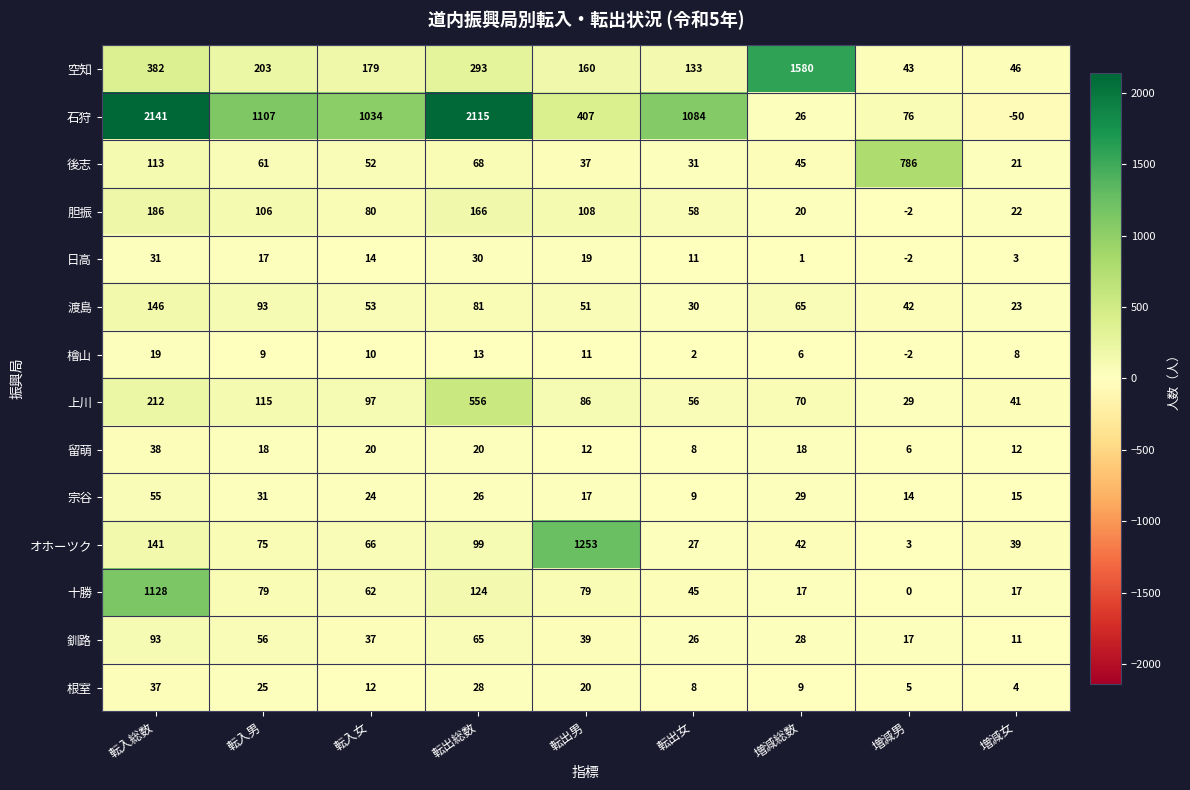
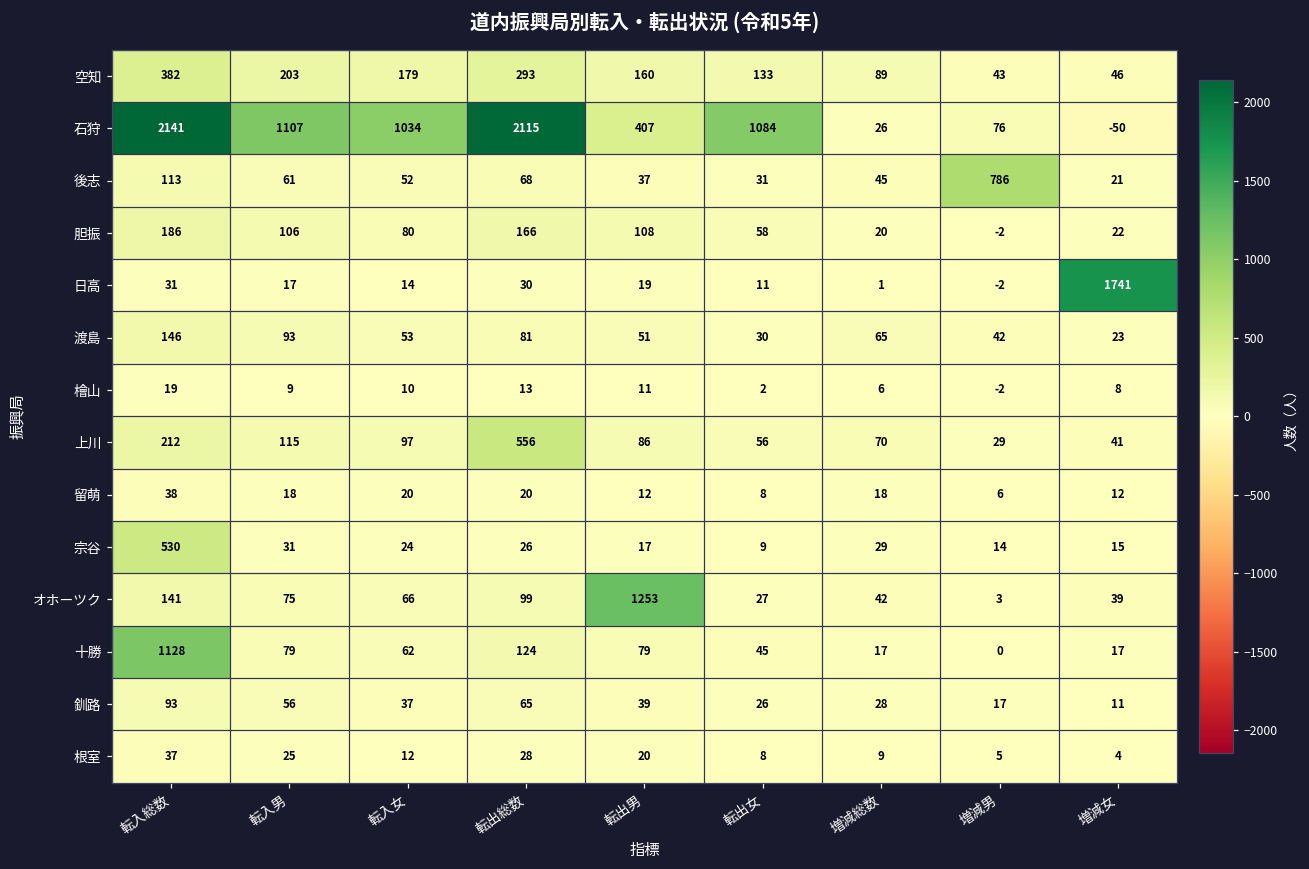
空知, 増減総数: 1580 -> 89
日高, 増減女: 3 -> 1741
宗谷, 転入総数: 55 -> 530
